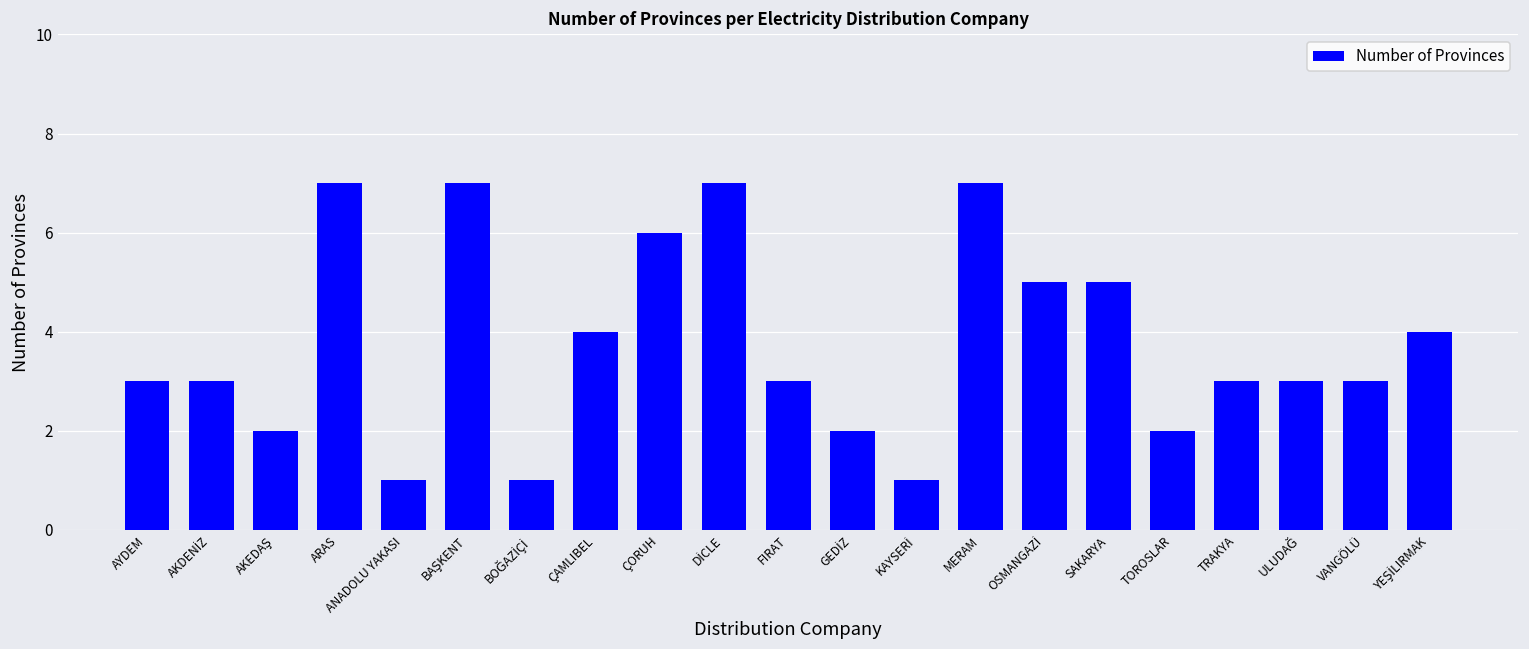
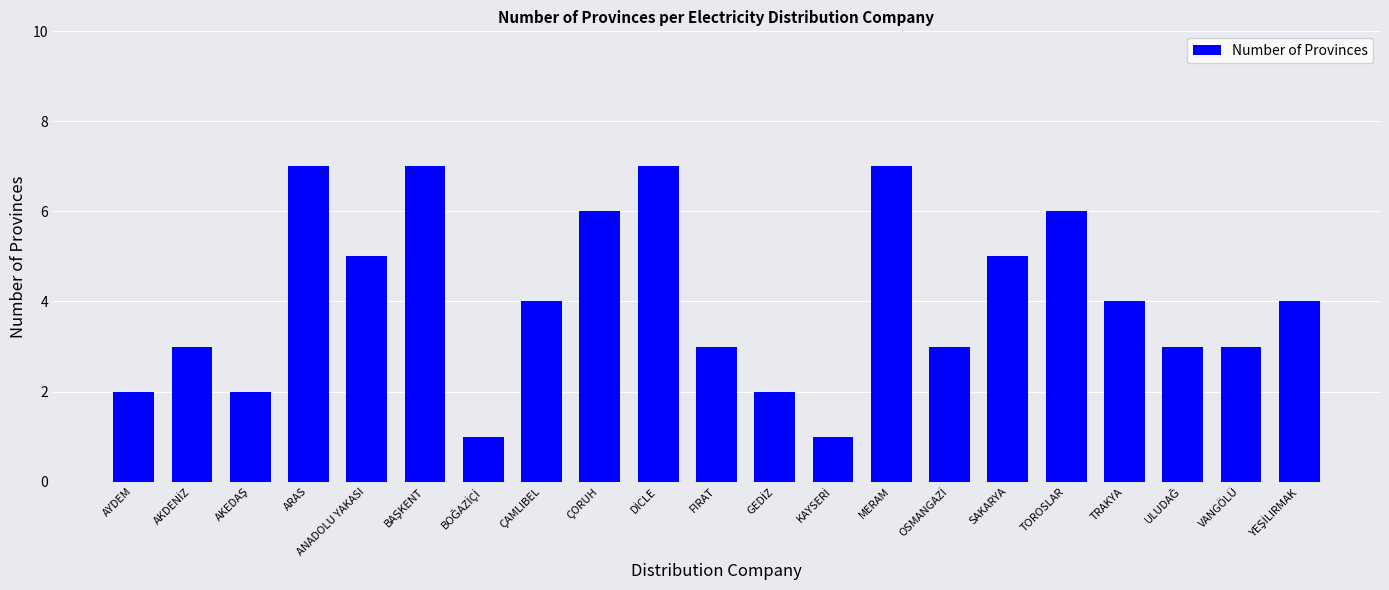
AYDEM: 3 -> 2
ANADOLU YAKASI: 1 -> 5
OSMANGAZİ: 5 -> 3
TOROSLAR: 2 -> 6
TRAKYA: 3 -> 4
